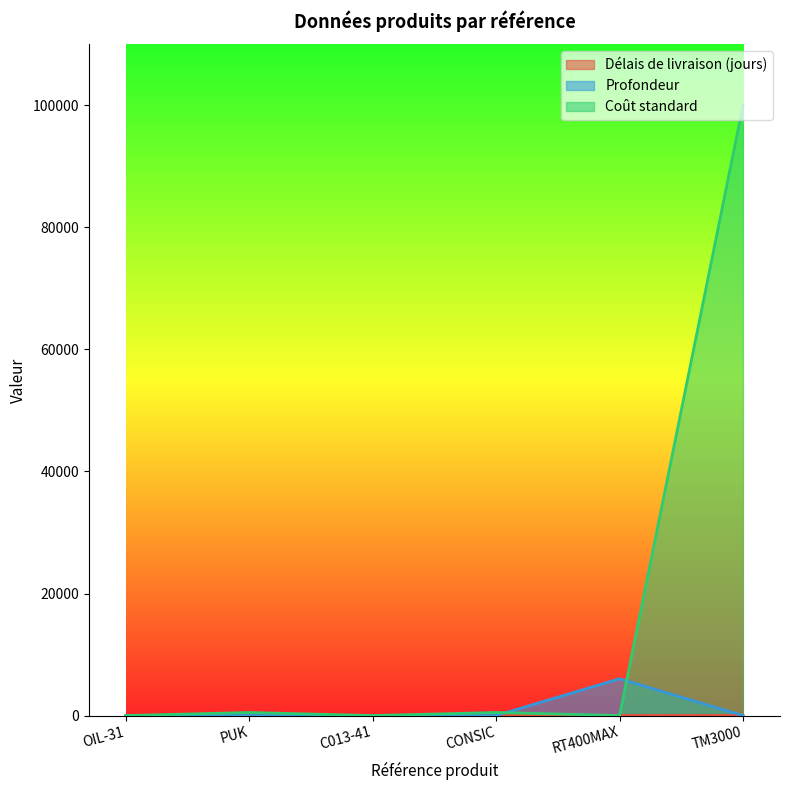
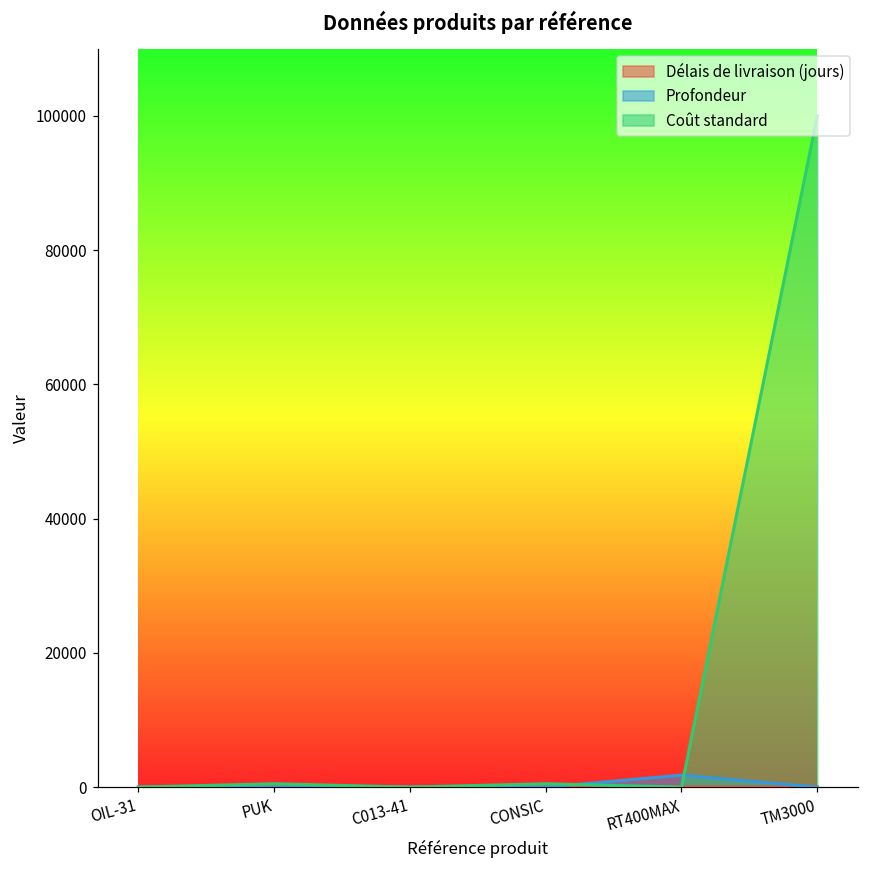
Profondeur, RT400MAX: 6000 -> 2000
